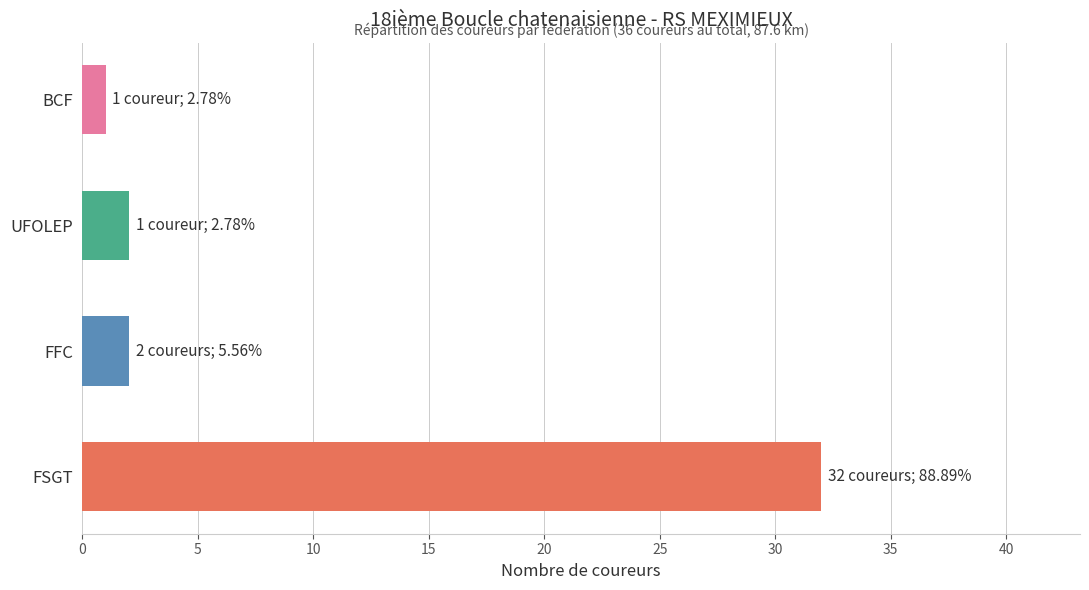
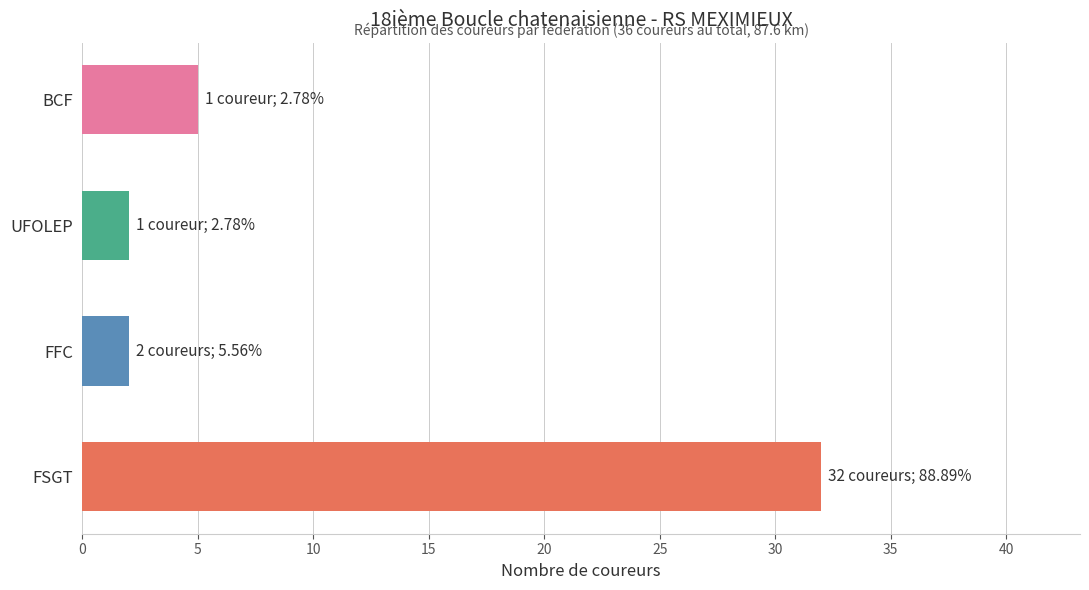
BCF: 1 -> 5
